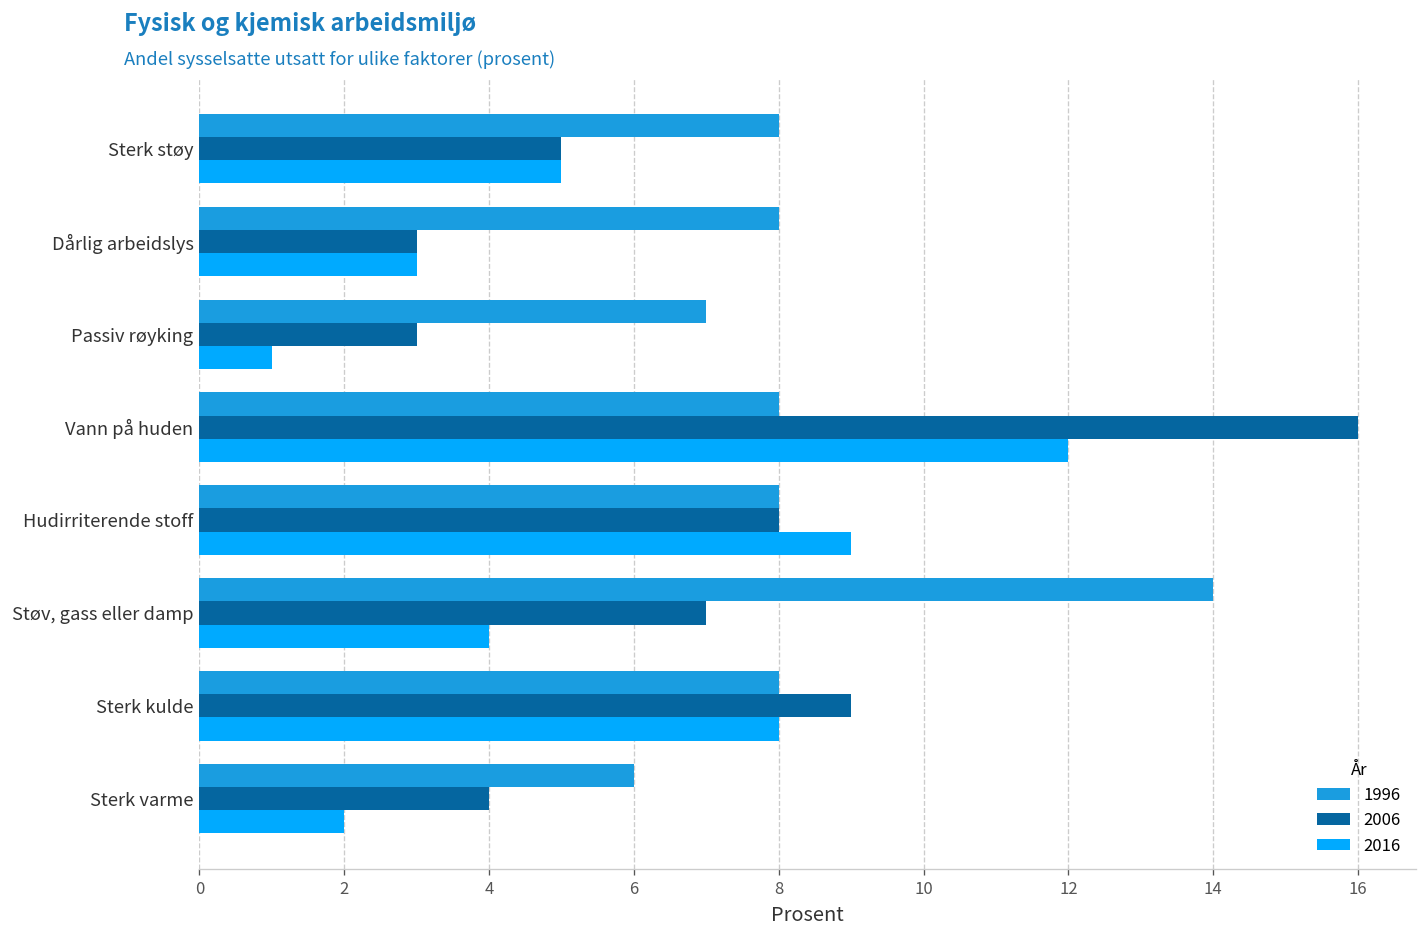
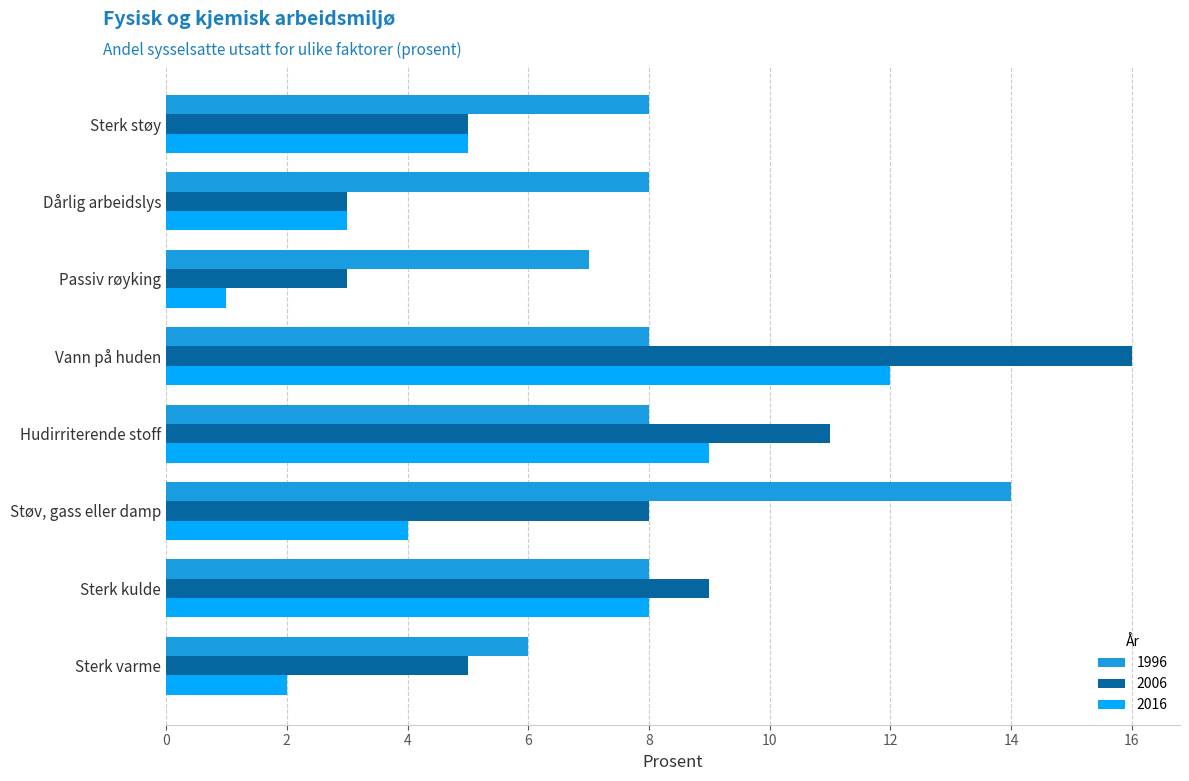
2006, Hudirriterende stoff: 8 -> 11
2006, Støv, gass eller damp: 7 -> 8
2006, Sterk varme: 4 -> 5
